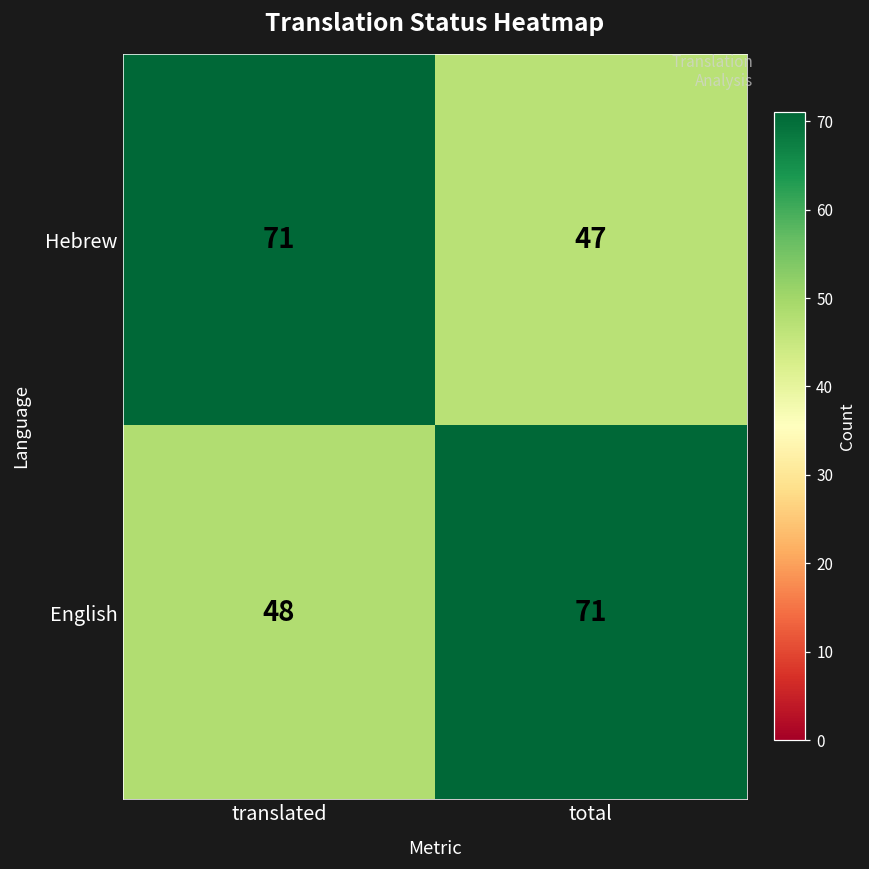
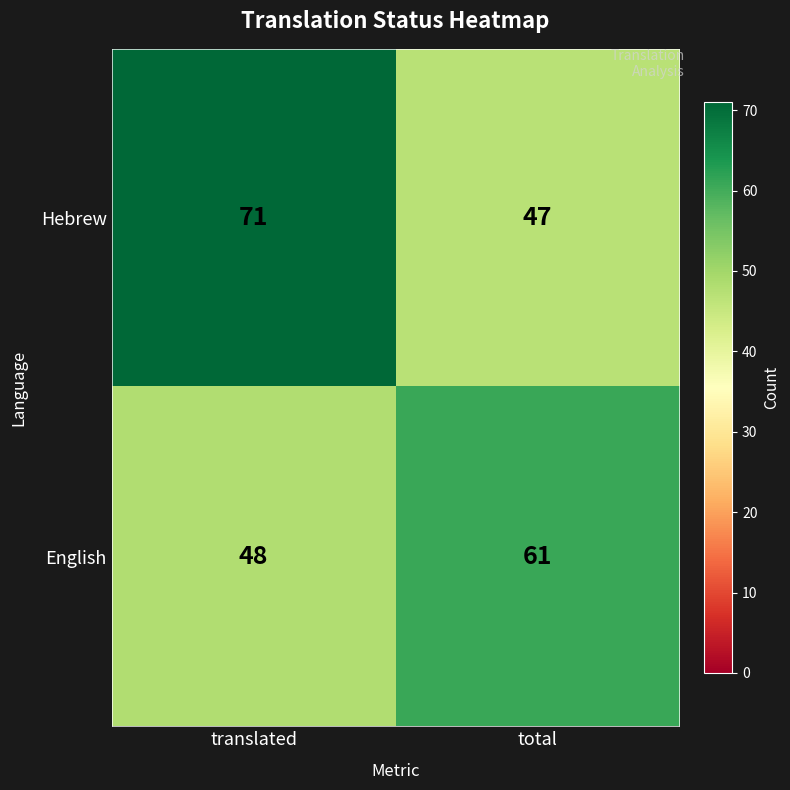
English, total: 71 -> 61
